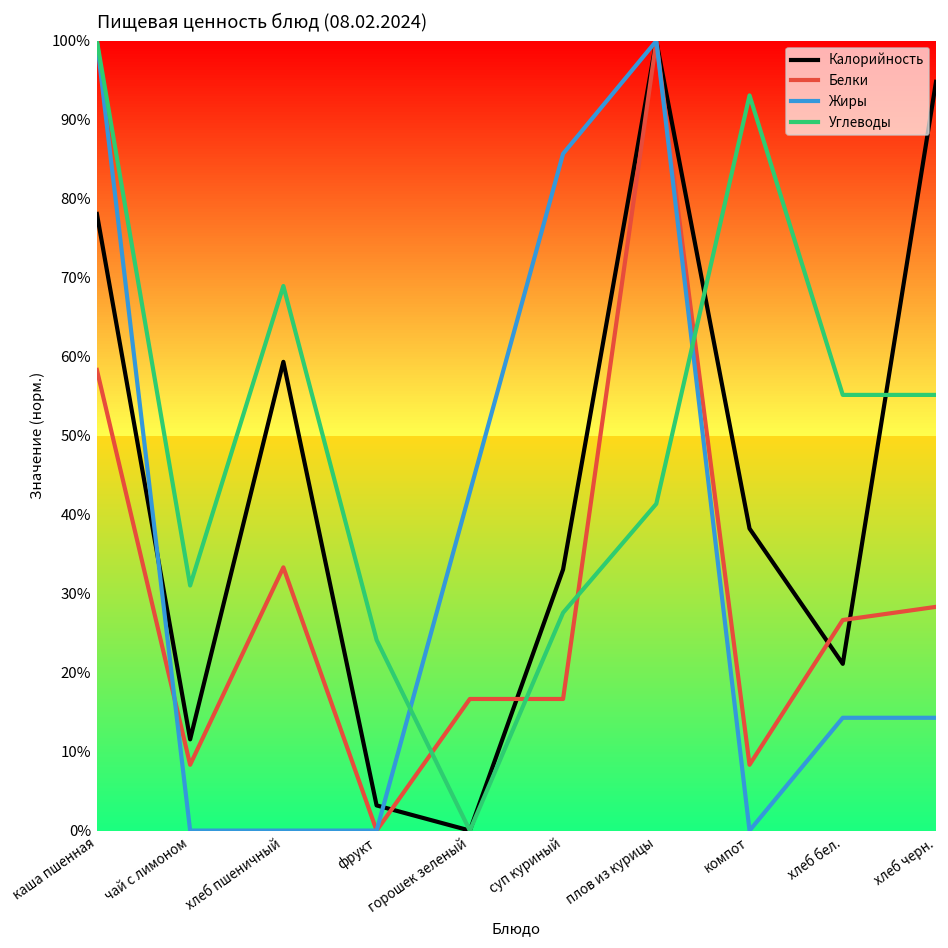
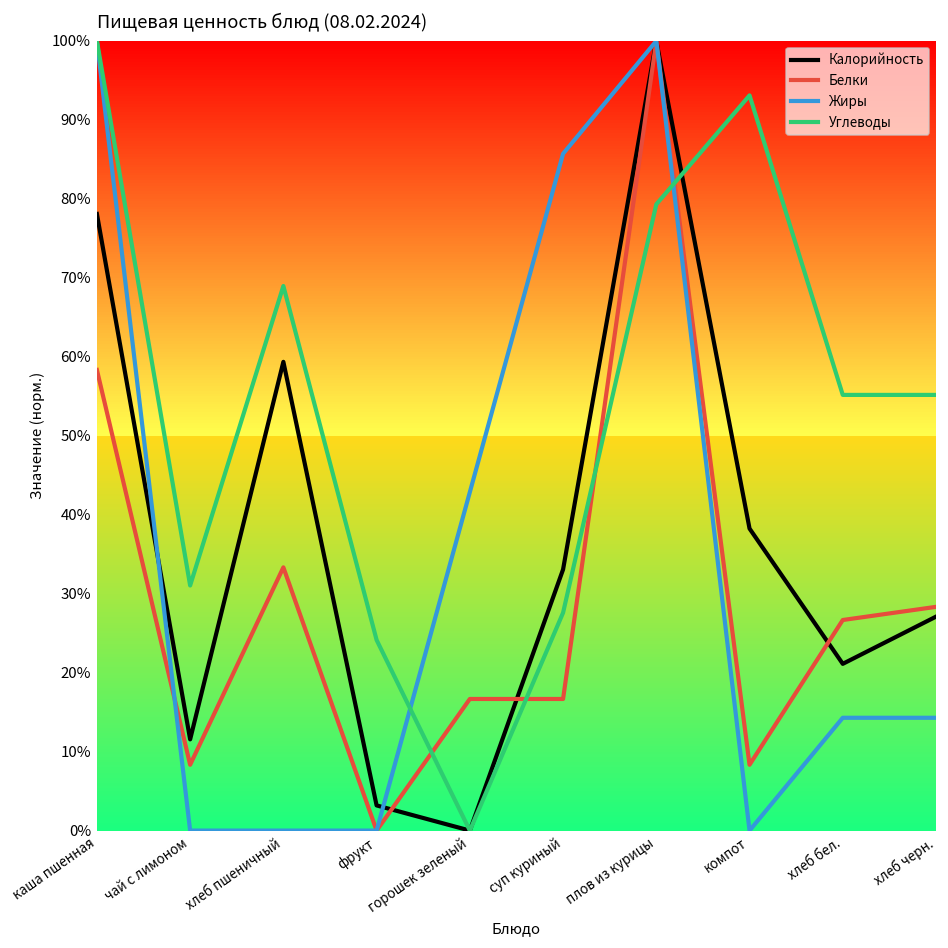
Углеводы, плов из курицы: 41% -> 79%
Калорийность, хлеб черн.: 95% -> 27%
